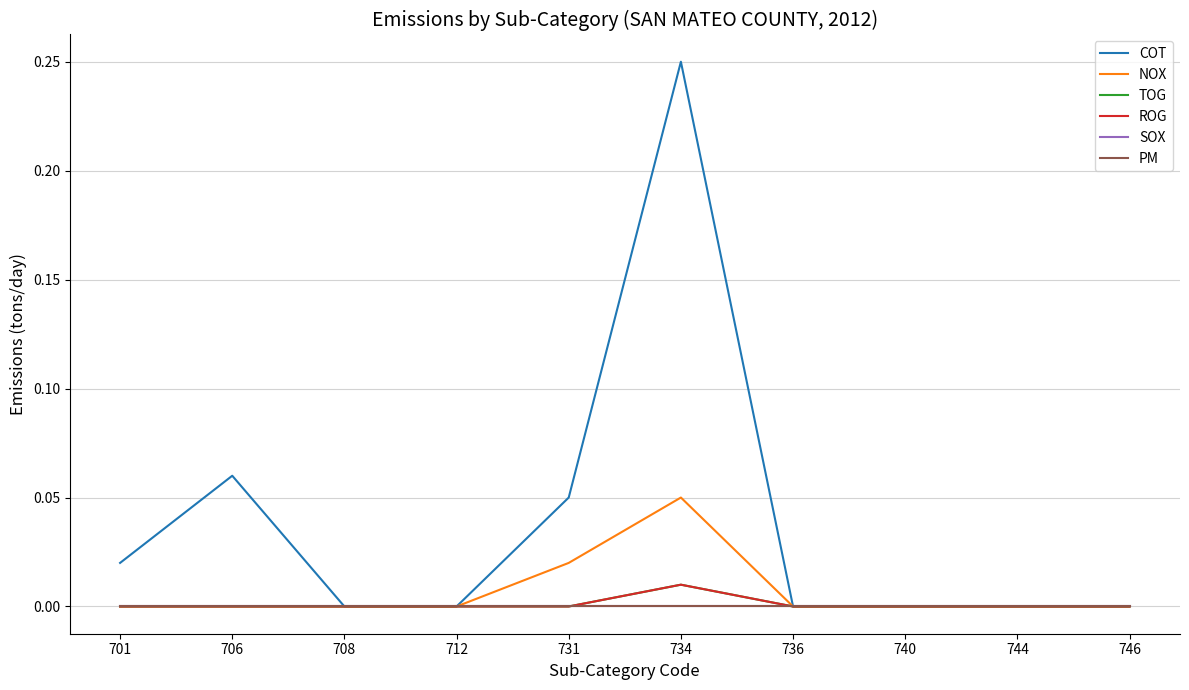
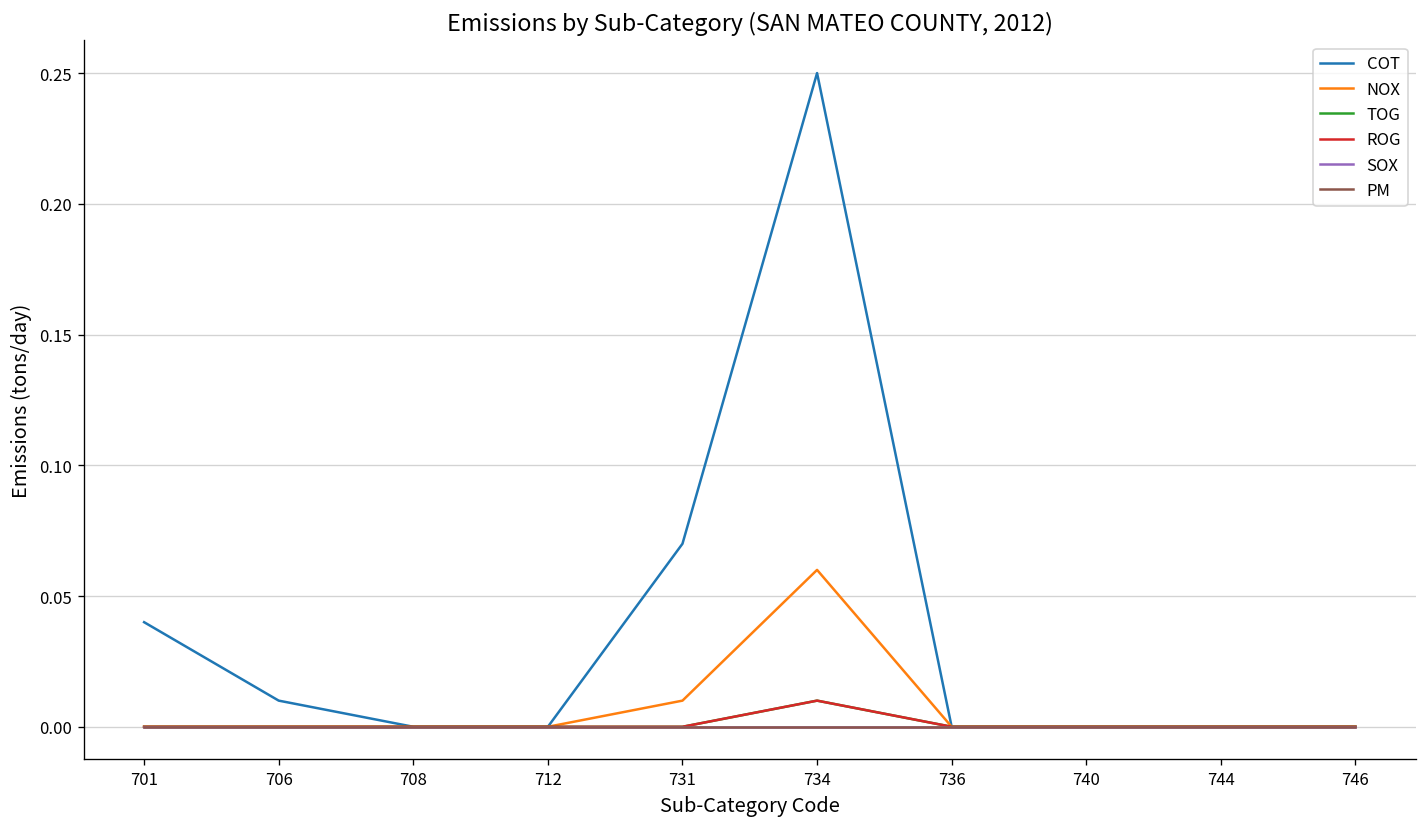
COT, 701: 0.02 -> 0.04
COT, 706: 0.06 -> 0.01
COT, 731: 0.05 -> 0.07
NOX, 731: 0.02 -> 0.01
NOX, 734: 0.05 -> 0.06
